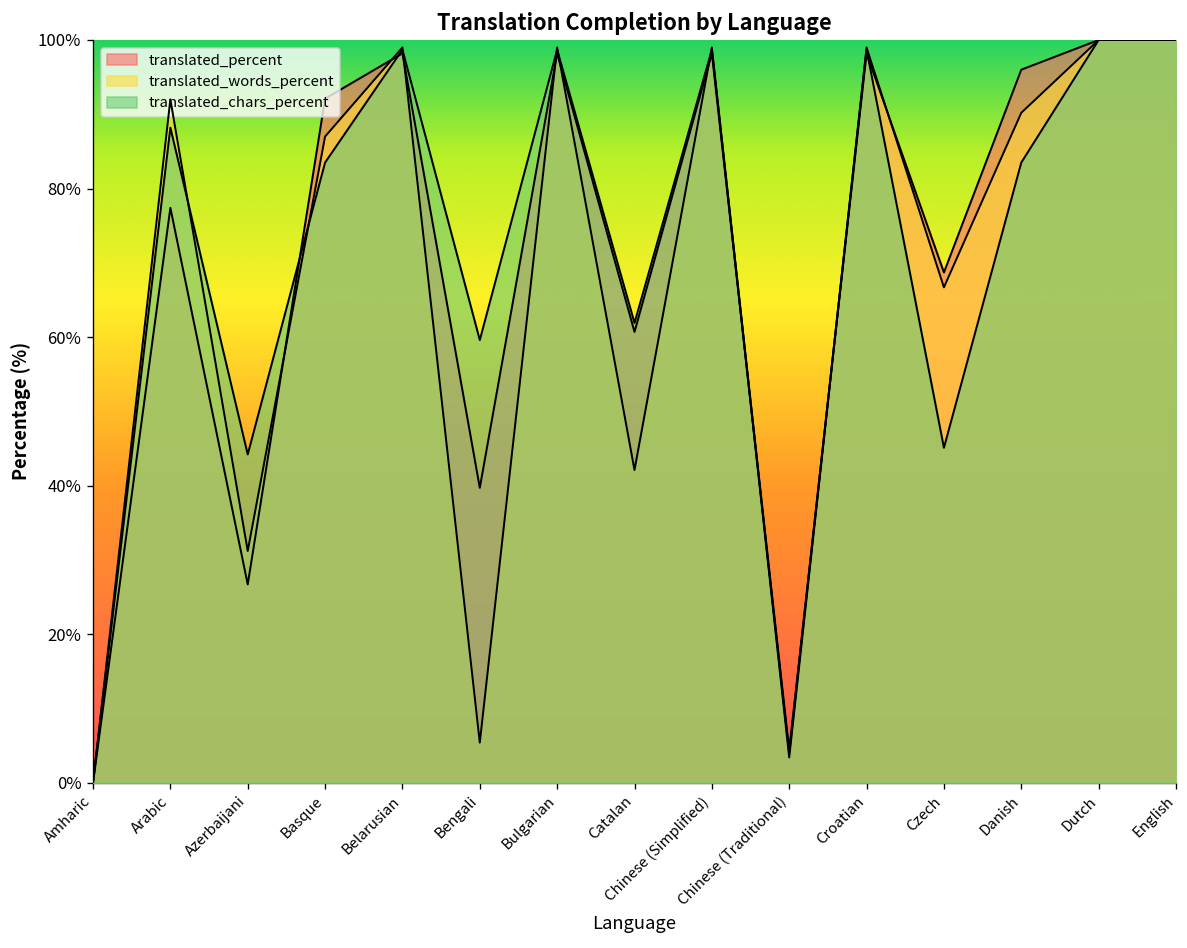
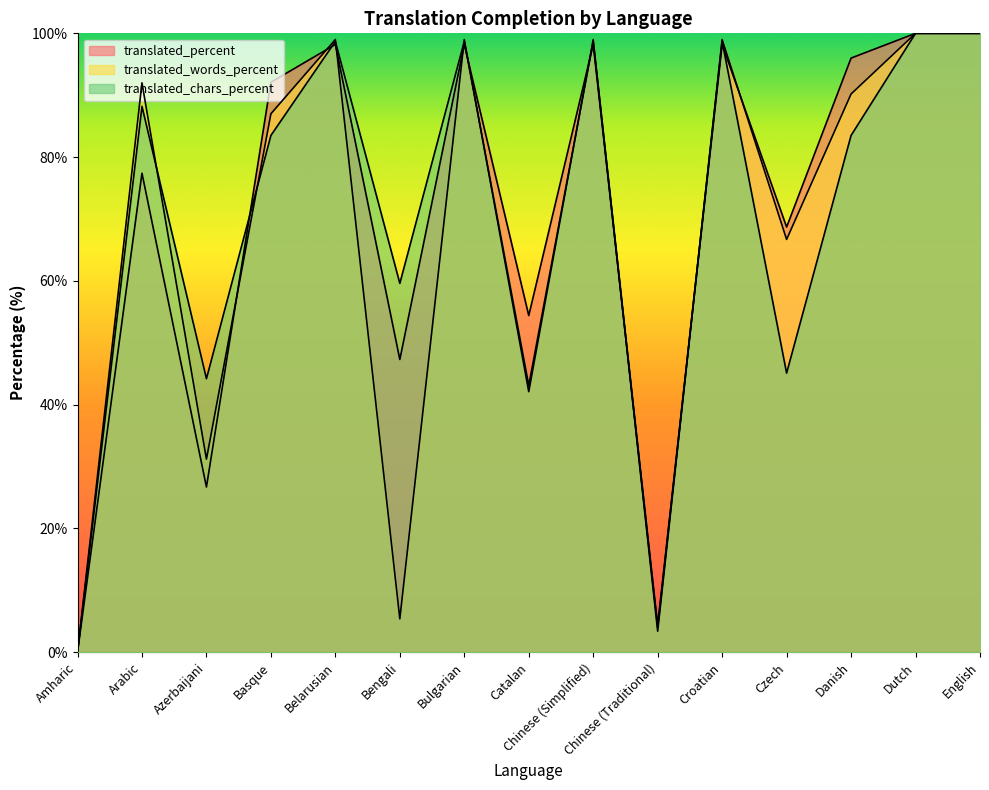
translated_percent, Bengali: 40% -> 47%
translated_percent, Catalan: 61% -> 54%
translated_chars_percent, Catalan: 62% -> 43%
